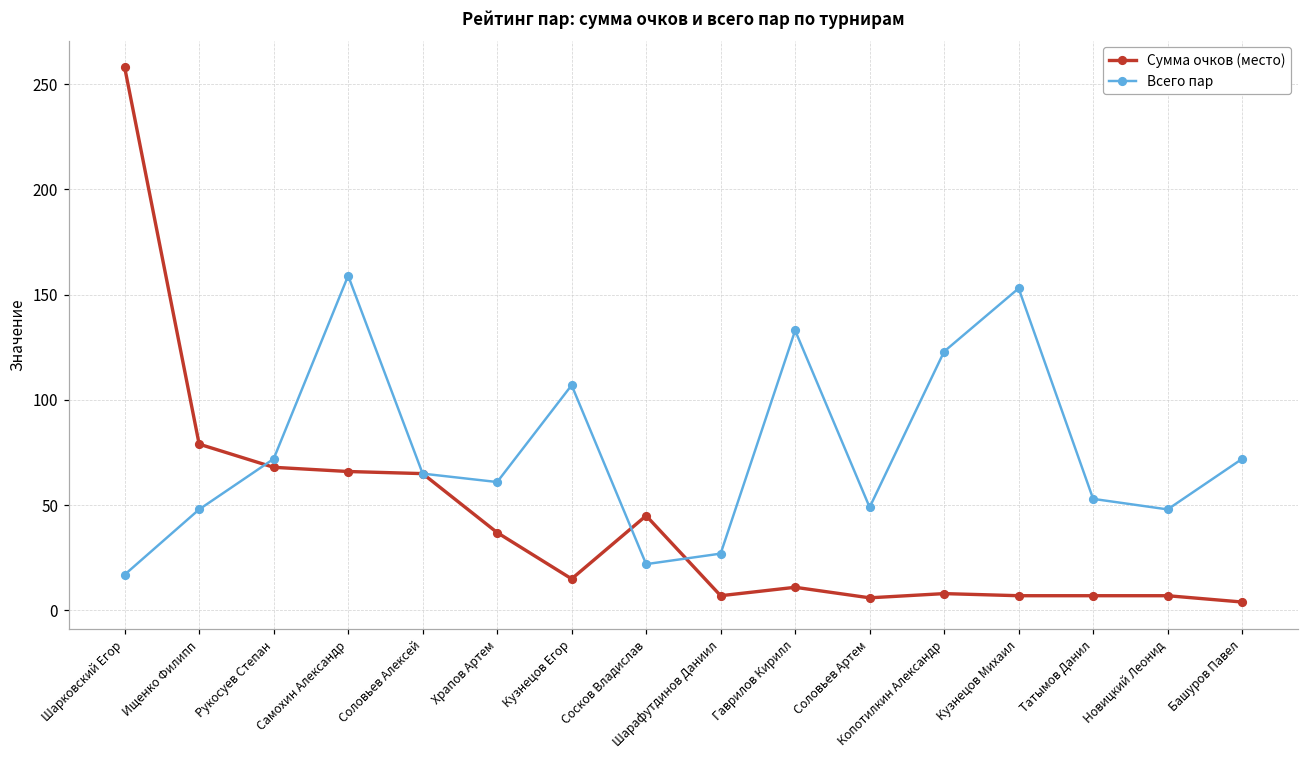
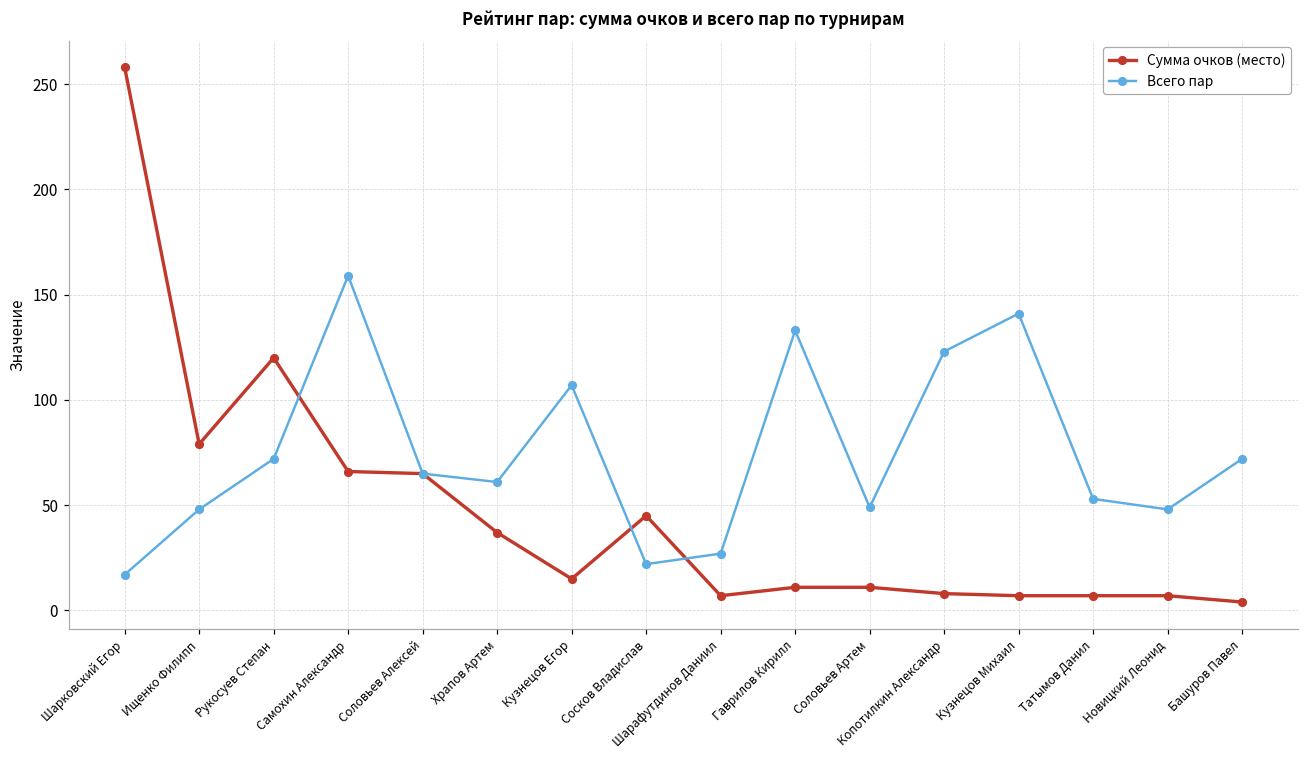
Сумма очков (место), Рукосуев Степан: 68 -> 120
Сумма очков (место), Соловьев Артем: 6 -> 11
Всего пар, Кузнецов Михаил: 153 -> 141
